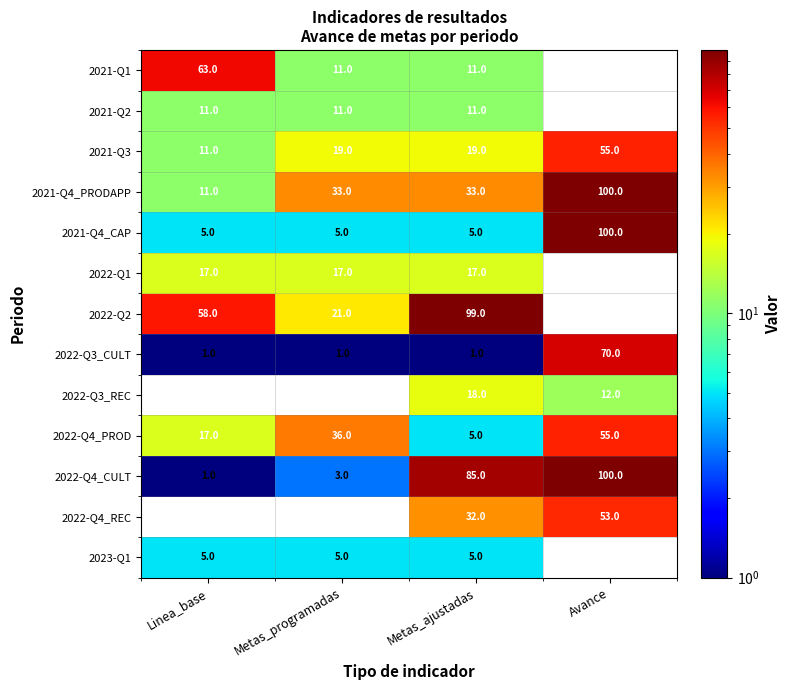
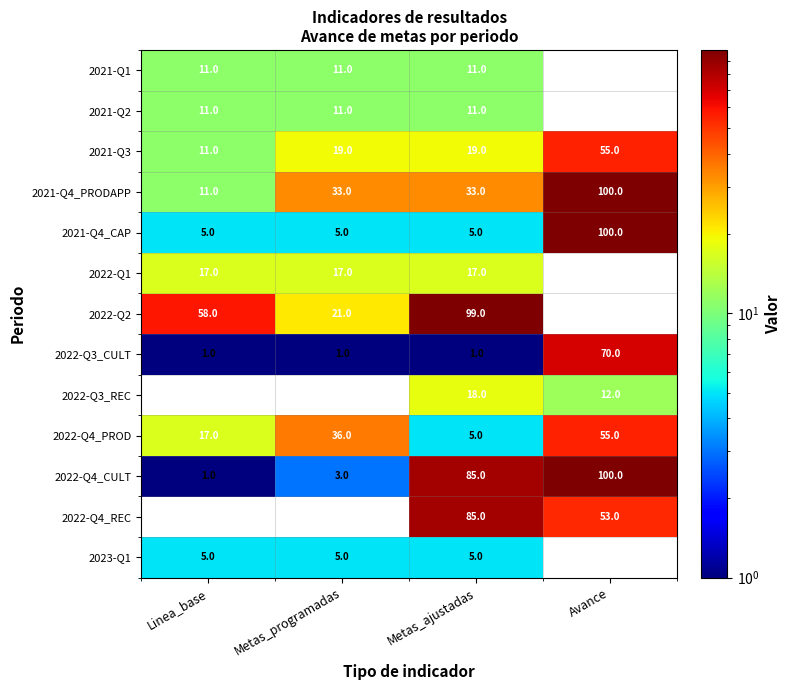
2021-Q1, Linea_base: 63.0 -> 11.0
2022-Q4_REC, Metas_ajustadas: 32.0 -> 85.0
